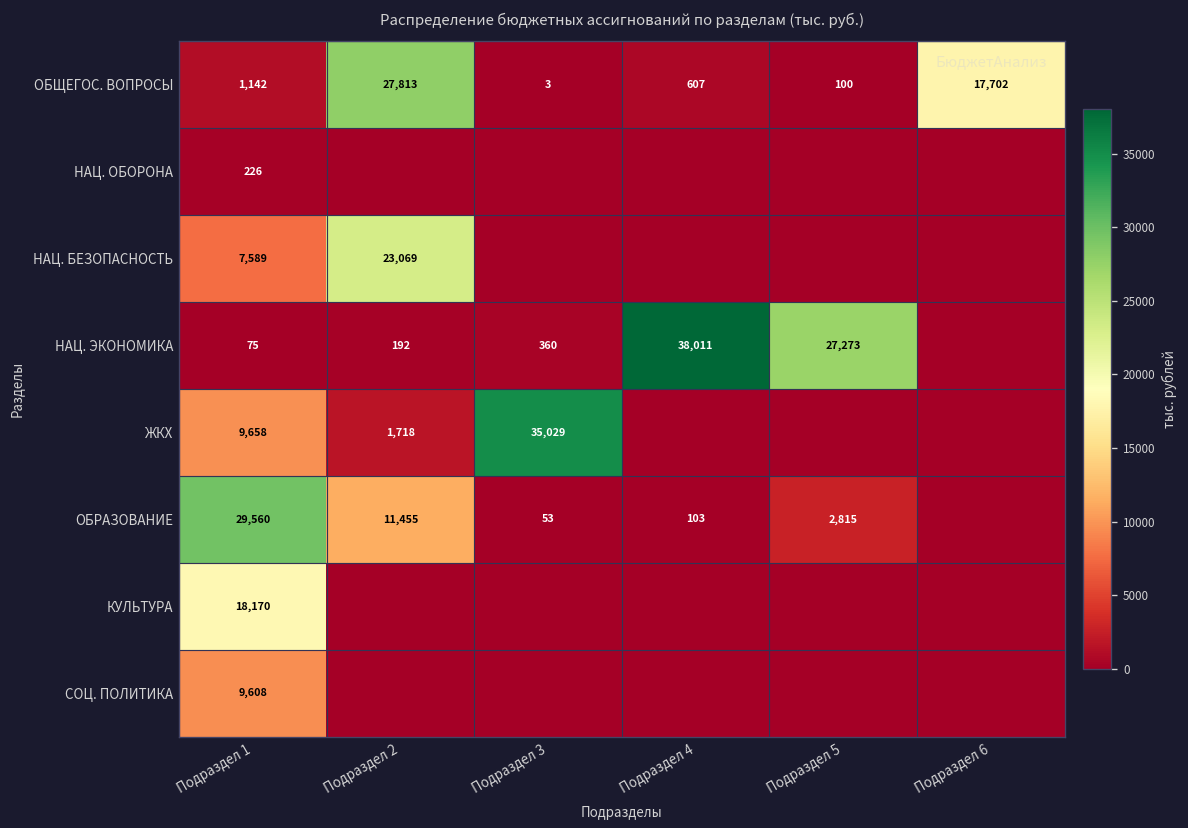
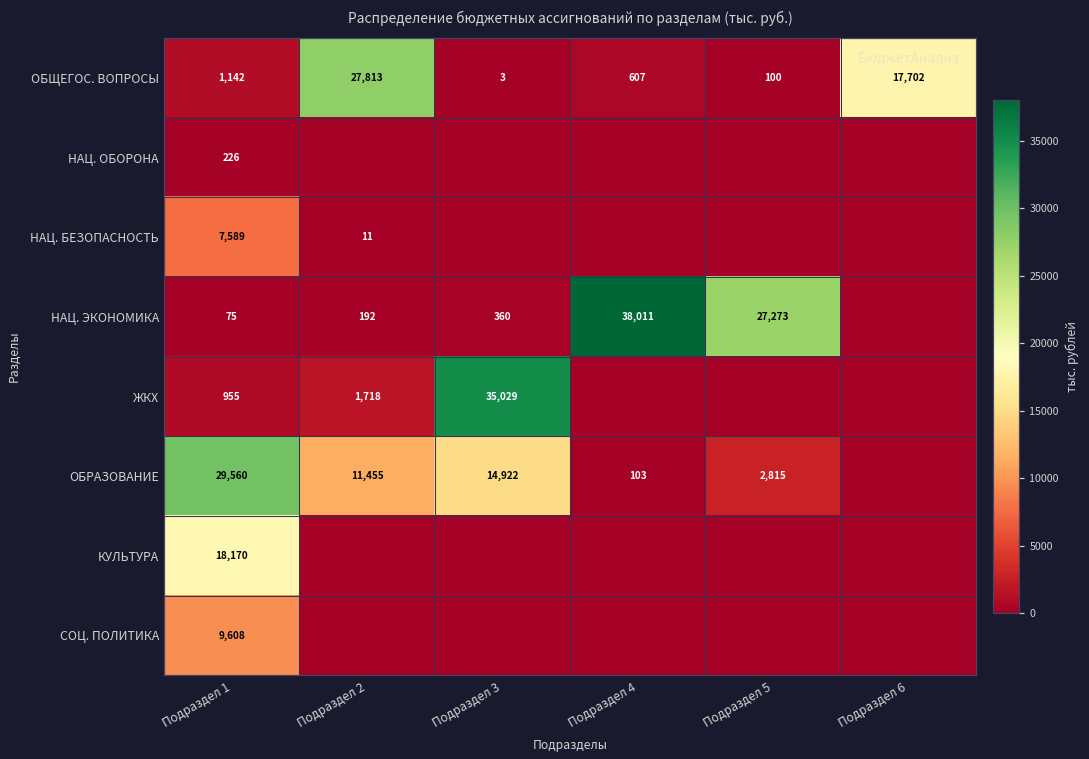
НАЦ. БЕЗОПАСНОСТЬ, Подраздел 2: 23,069 -> 11
ЖКХ, Подраздел 1: 9,658 -> 955
ОБРАЗОВАНИЕ, Подраздел 3: 53 -> 14,922
